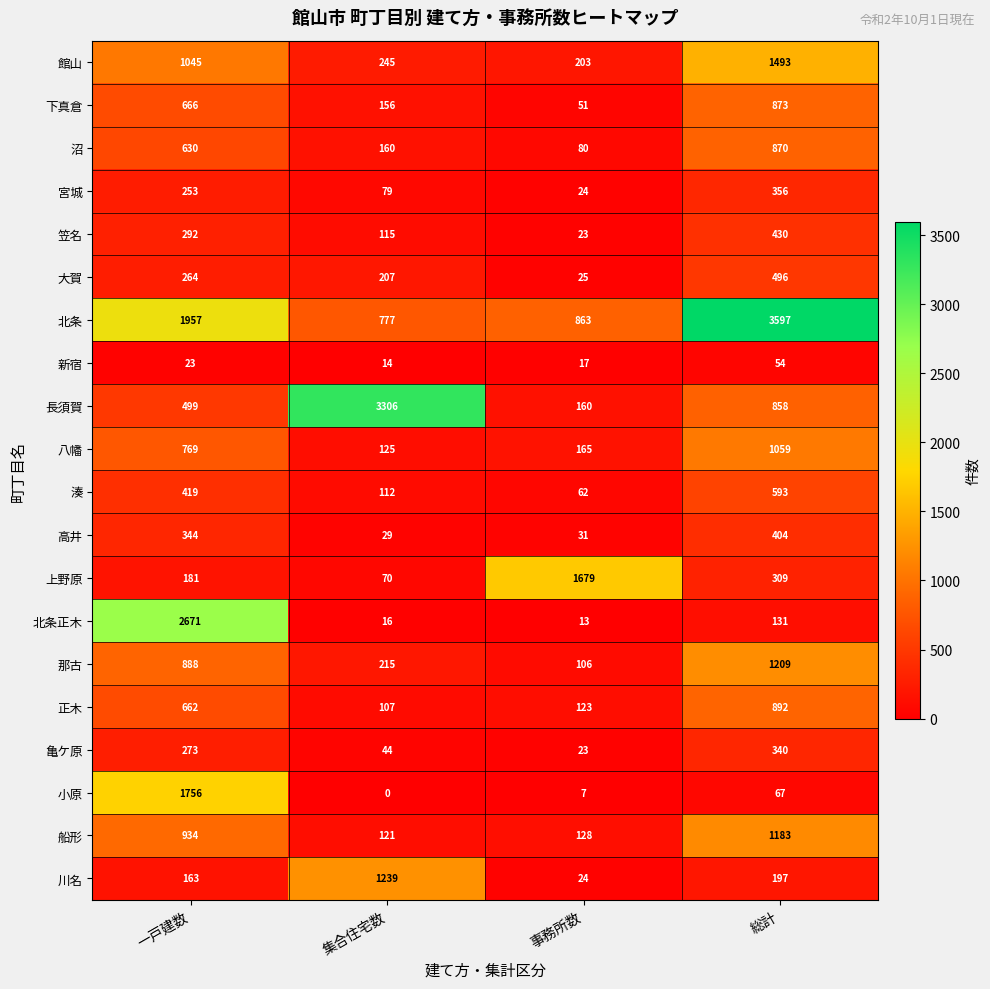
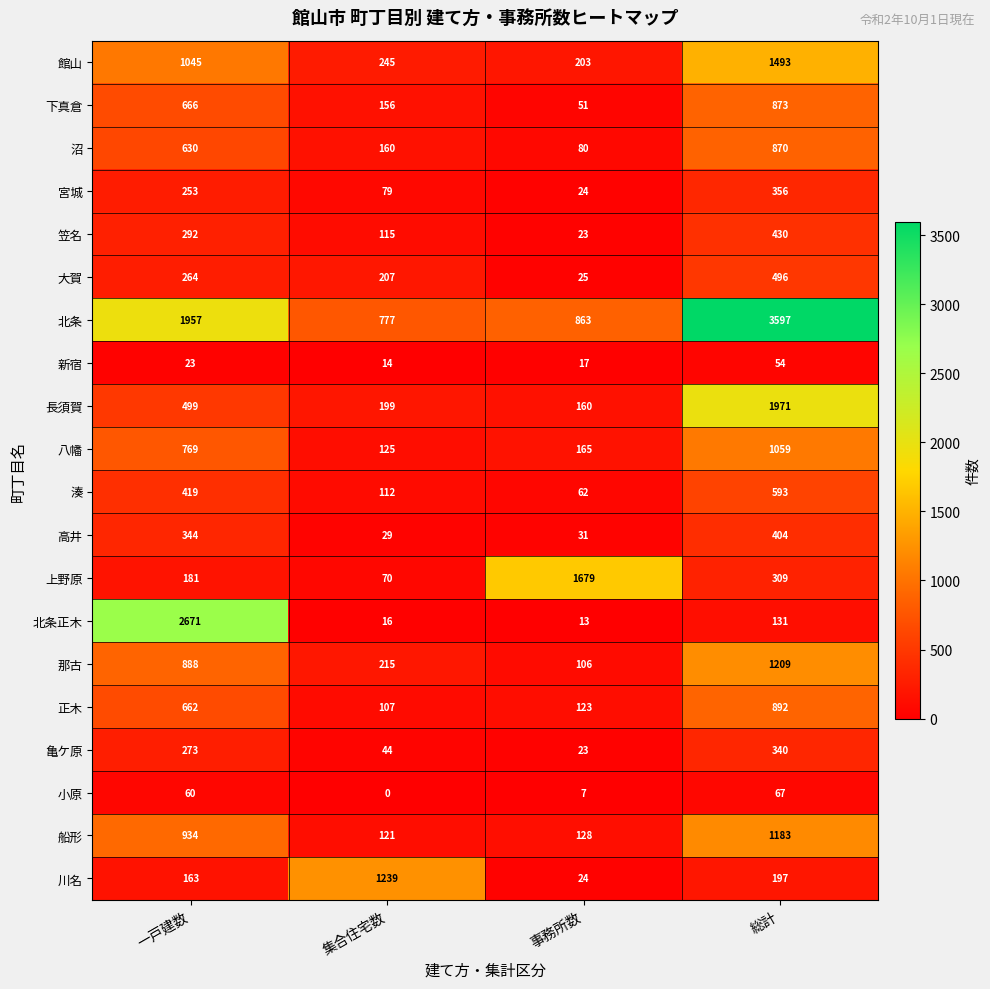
長須賀, 集合住宅数: 3306 -> 199
長須賀, 総計: 858 -> 1971
小原, 一戸建数: 1756 -> 60
